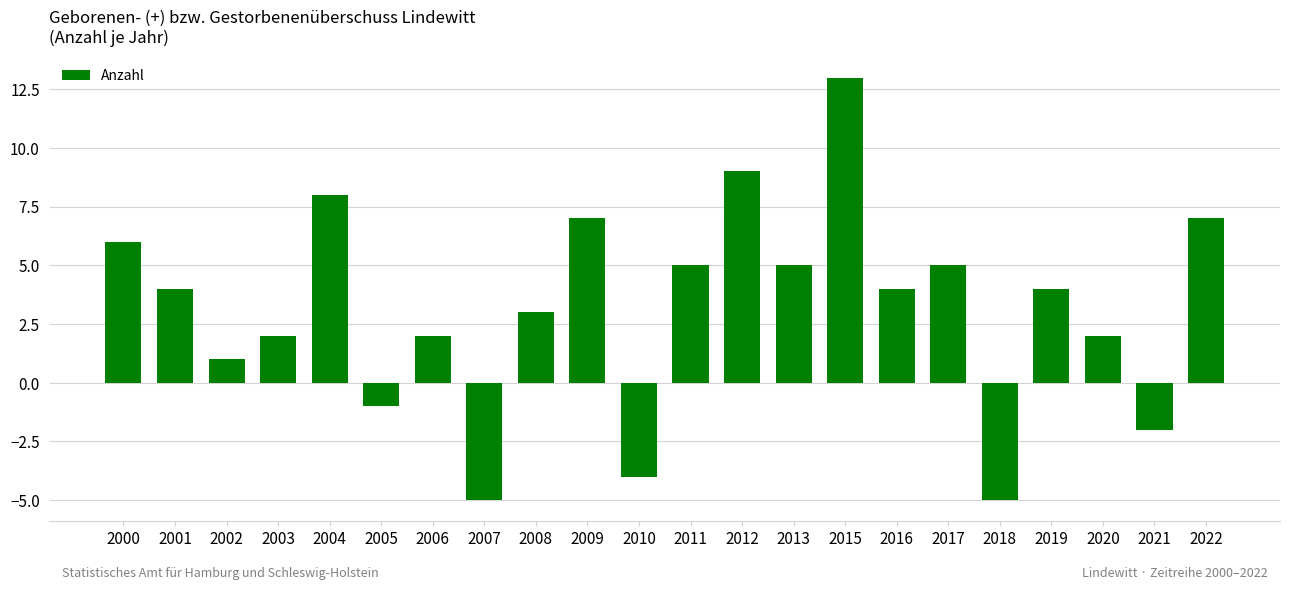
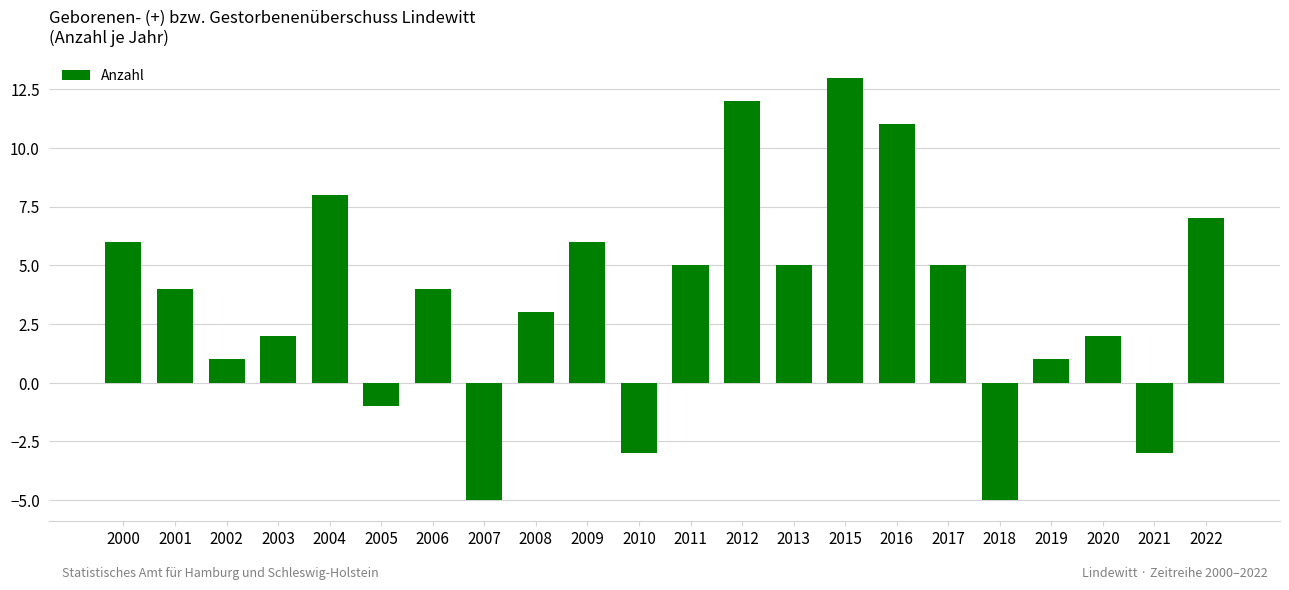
2006: 2 -> 4
2009: 7 -> 6
2010: -4 -> -3
2012: 9 -> 12
2016: 4 -> 11
2019: 4 -> 1
2021: -2 -> -3
